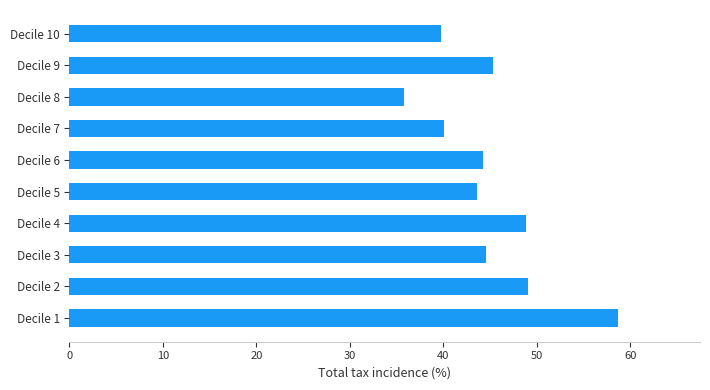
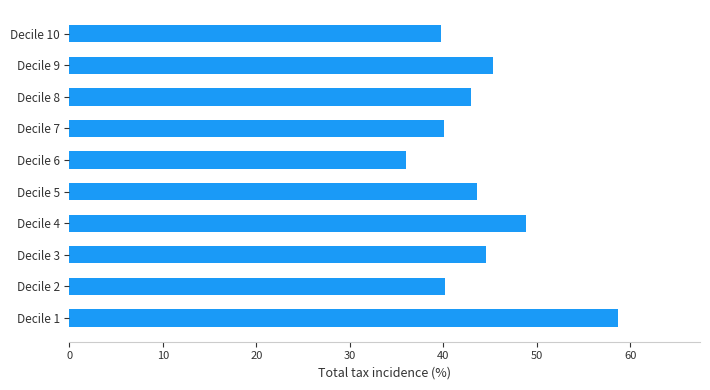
Decile 8: 36 -> 43
Decile 6: 44 -> 36
Decile 2: 49 -> 40
